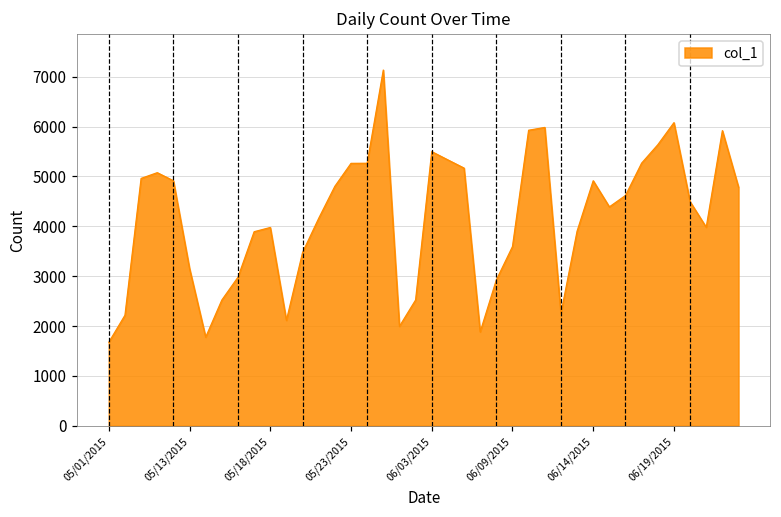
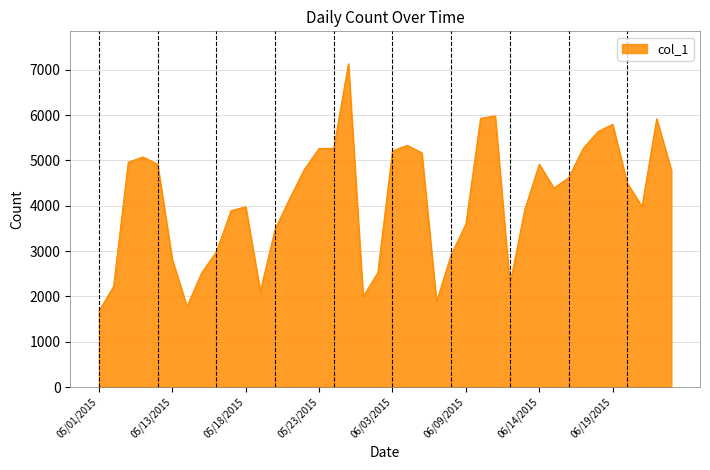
05/13/2015: 3200 -> 2800
06/03/2015: 5500 -> 5200
06/19/2015: 6100 -> 5800
